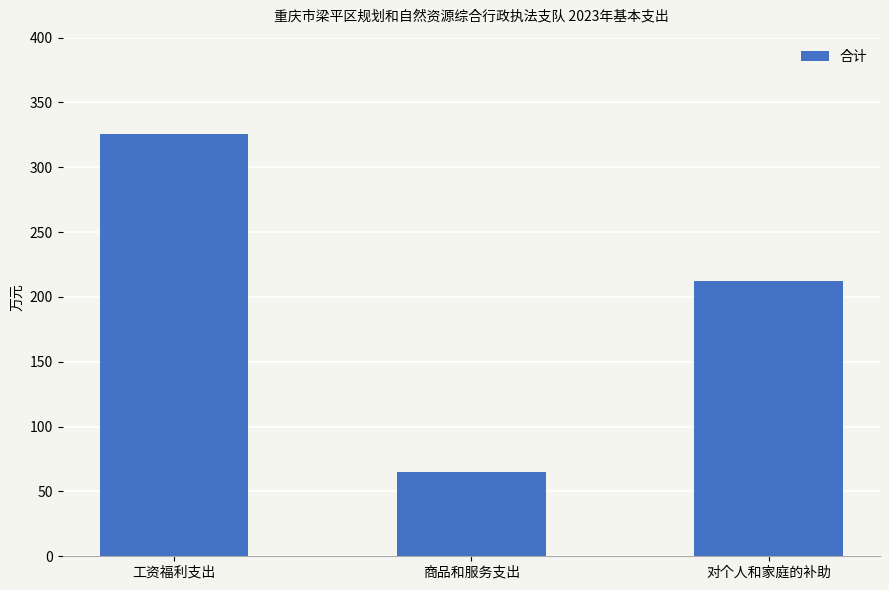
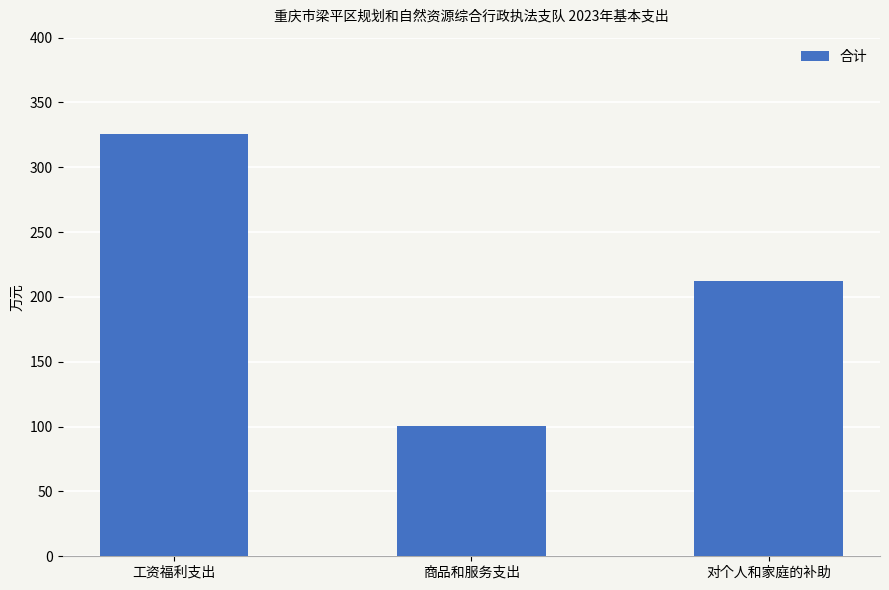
商品和服务支出: 65 -> 100
